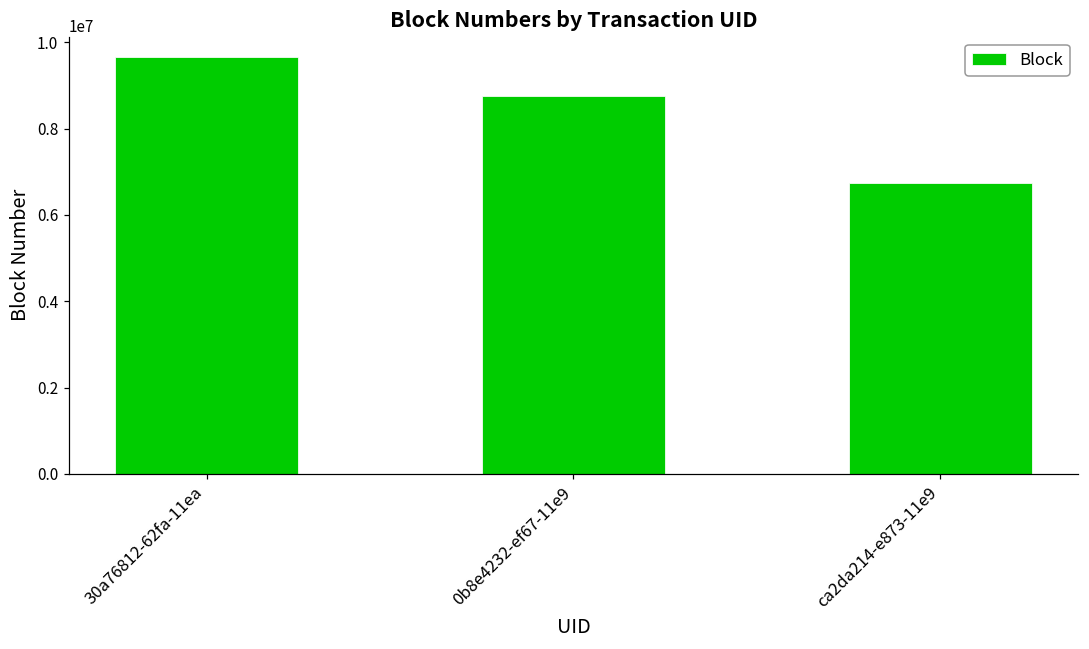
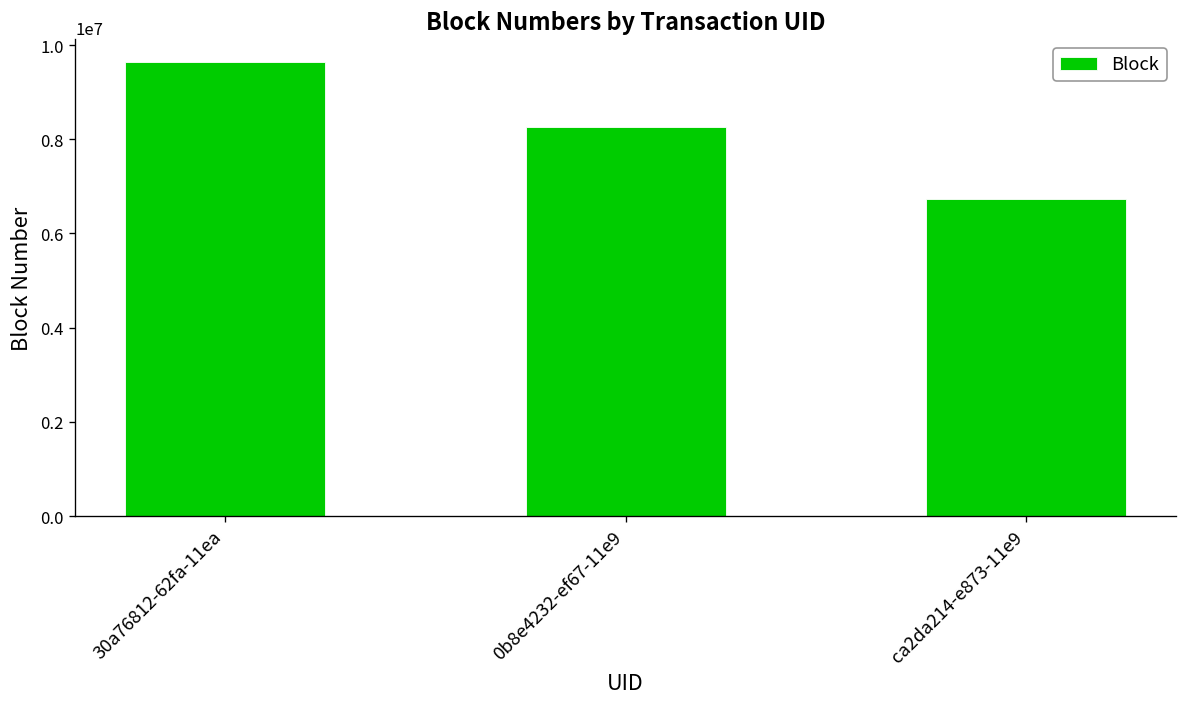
0b8e4232-ef67-11e9: 8700000 -> 8300000
